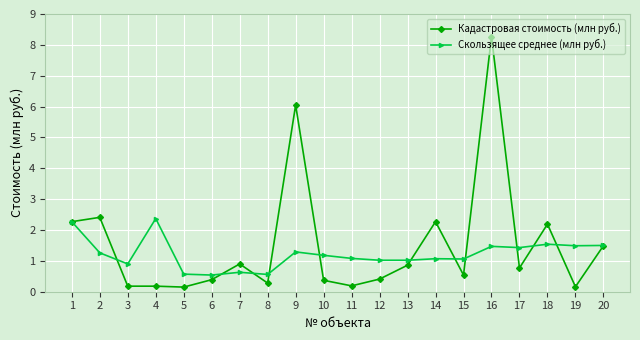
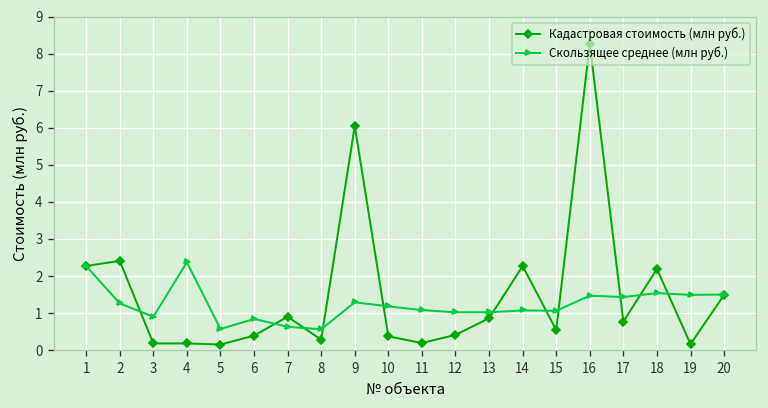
Скользящее среднее (млн руб.), 6: 0.5 -> 0.8
